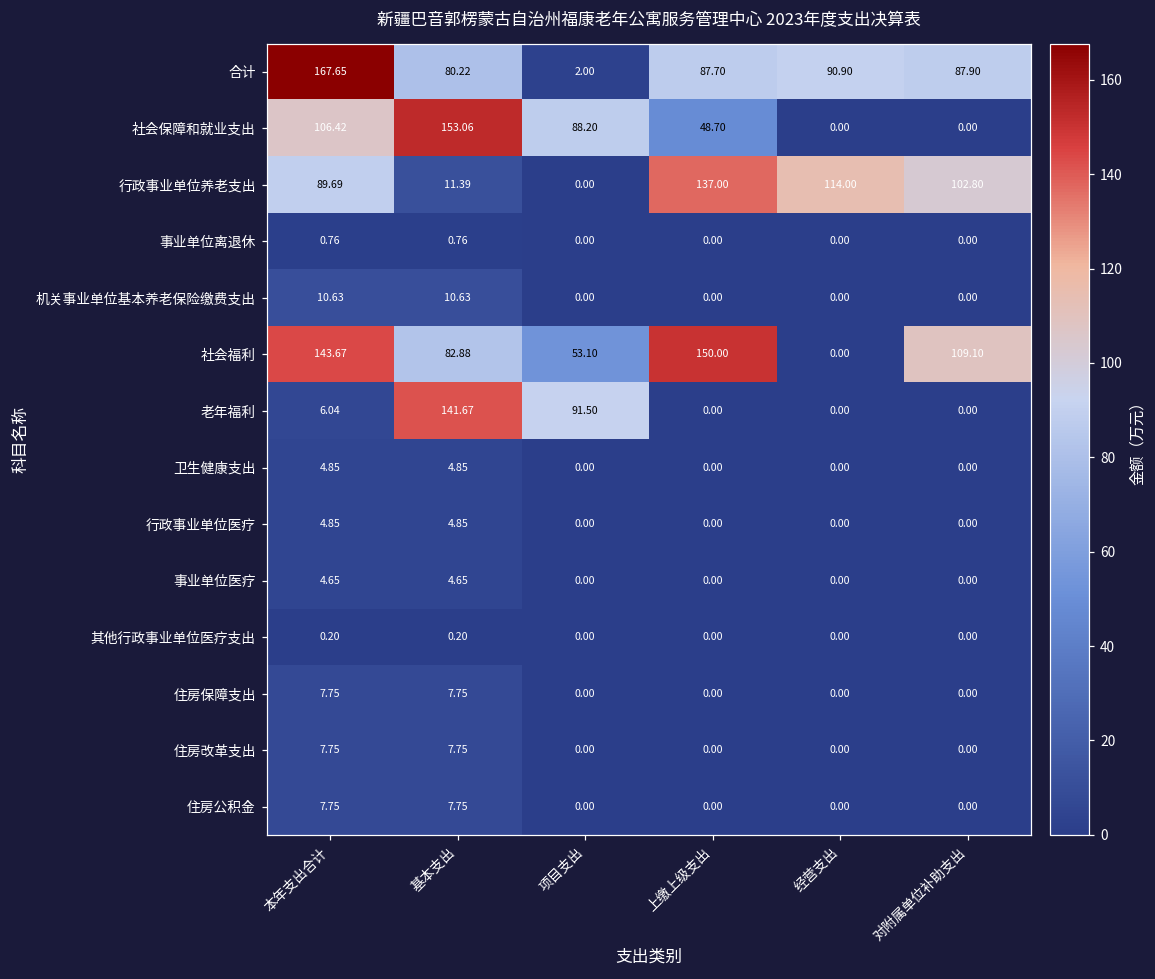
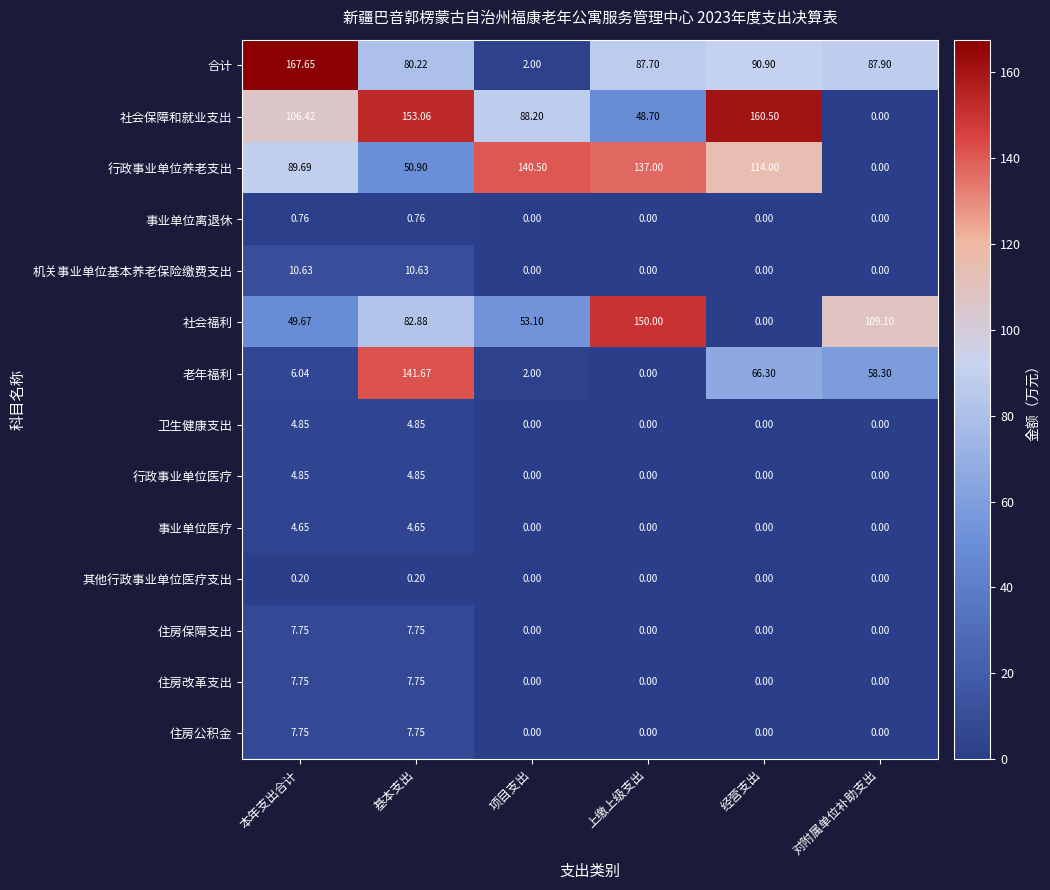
社会保障和就业支出, 经营支出: 0.00 -> 160.50
行政事业单位养老支出, 基本支出: 11.39 -> 50.90
行政事业单位养老支出, 项目支出: 0.00 -> 140.50
行政事业单位养老支出, 对附属单位补助支出: 102.80 -> 0.00
社会福利, 本年支出合计: 143.67 -> 49.67
老年福利, 项目支出: 91.50 -> 2.00
老年福利, 经营支出: 0.00 -> 66.30
老年福利, 对附属单位补助支出: 0.00 -> 58.30
